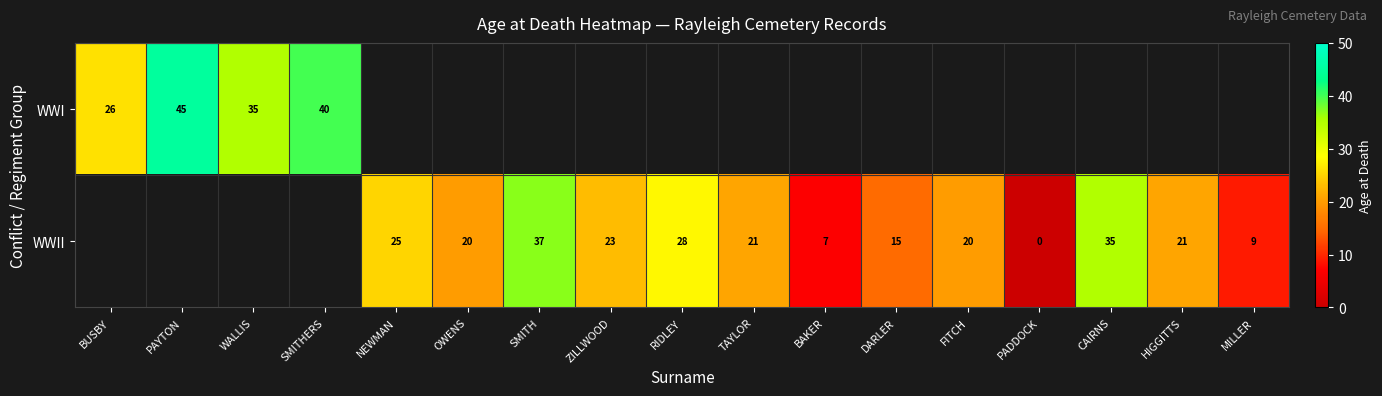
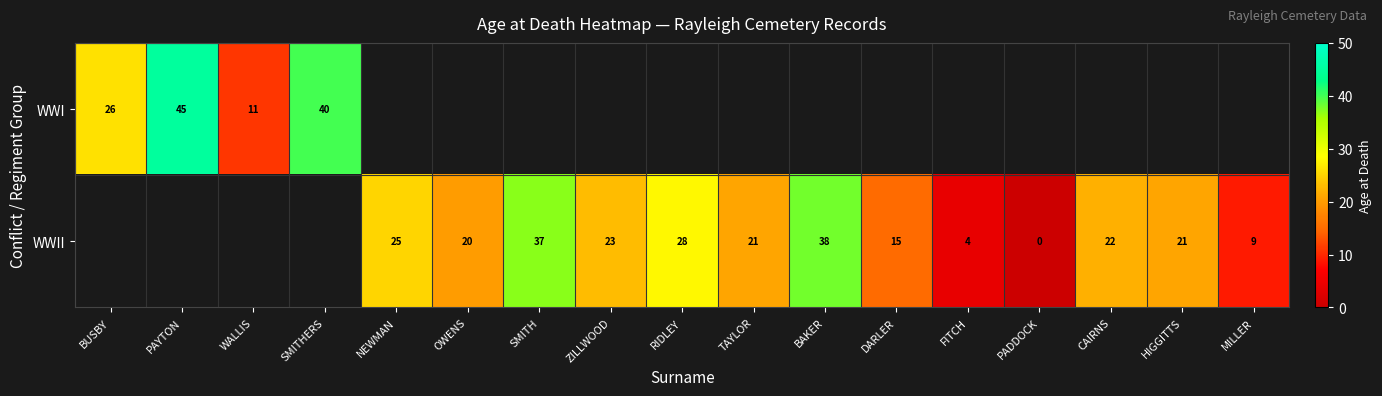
WWI, WALLIS: 35 -> 11
WWII, BAKER: 7 -> 38
WWII, FITCH: 20 -> 4
WWII, CAIRNS: 35 -> 22
